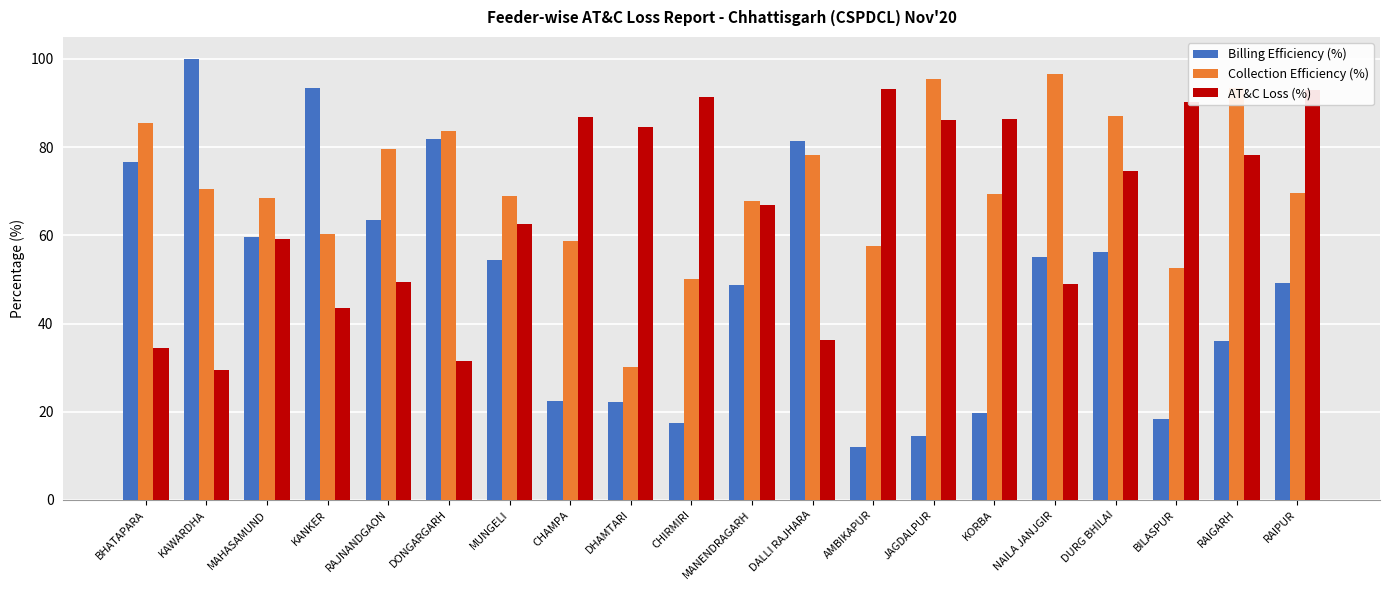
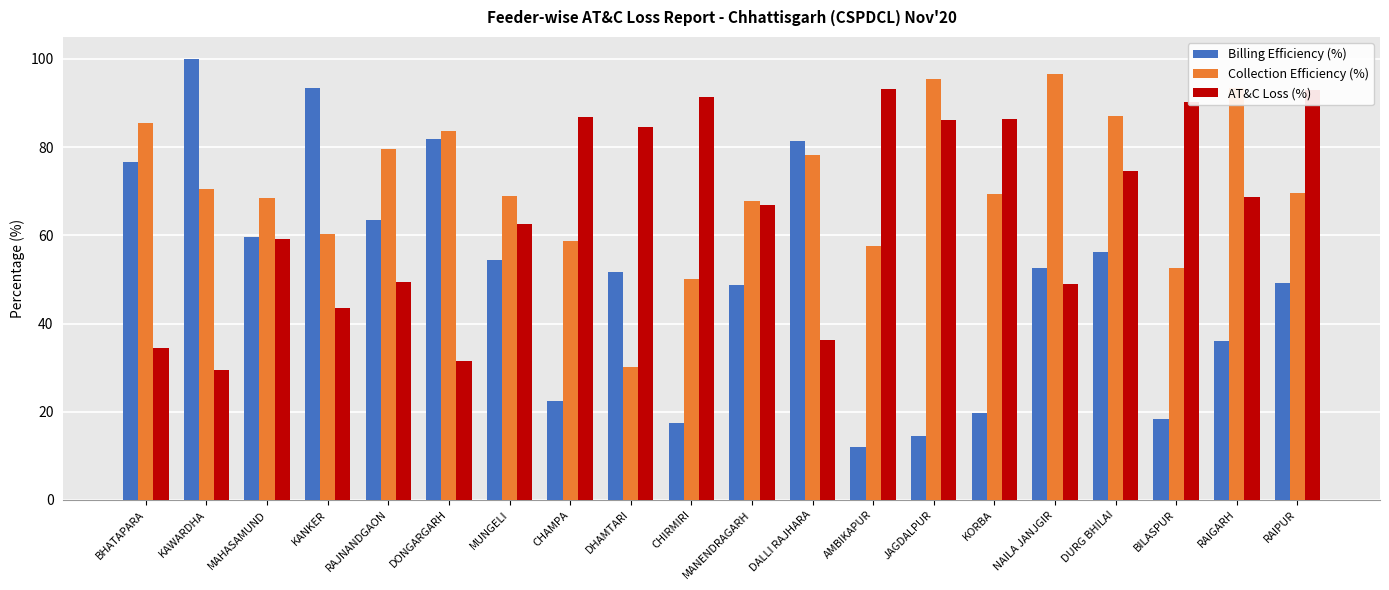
Billing Efficiency (%), DHAMTARI: 22 -> 52
Billing Efficiency (%), NAILA JANJGIR: 55 -> 53
AT&C Loss (%), RAIGARH: 78 -> 69
